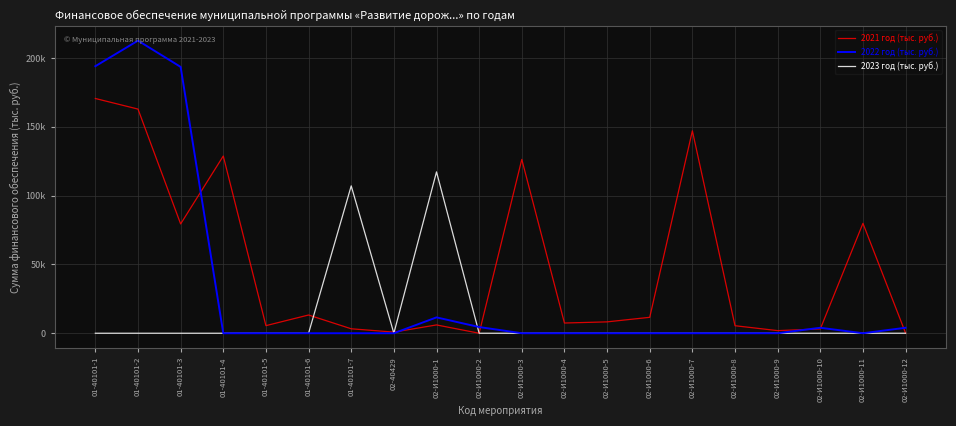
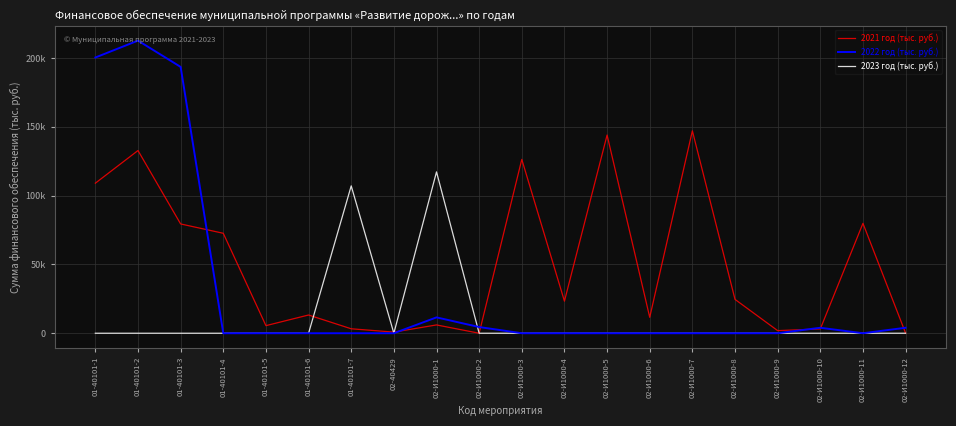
2021 год (тыс. руб.), 01-40101-1: 171000 -> 109000
2022 год (тыс. руб.), 01-40101-1: 194000 -> 200000
2021 год (тыс. руб.), 01-40101-2: 163000 -> 133000
2021 год (тыс. руб.), 01-40101-4: 129000 -> 73000
2021 год (тыс. руб.), 02-И1000-4: 7000 -> 23000
2021 год (тыс. руб.), 02-И1000-5: 8000 -> 144000
2021 год (тыс. руб.), 02-И1000-8: 5000 -> 25000
